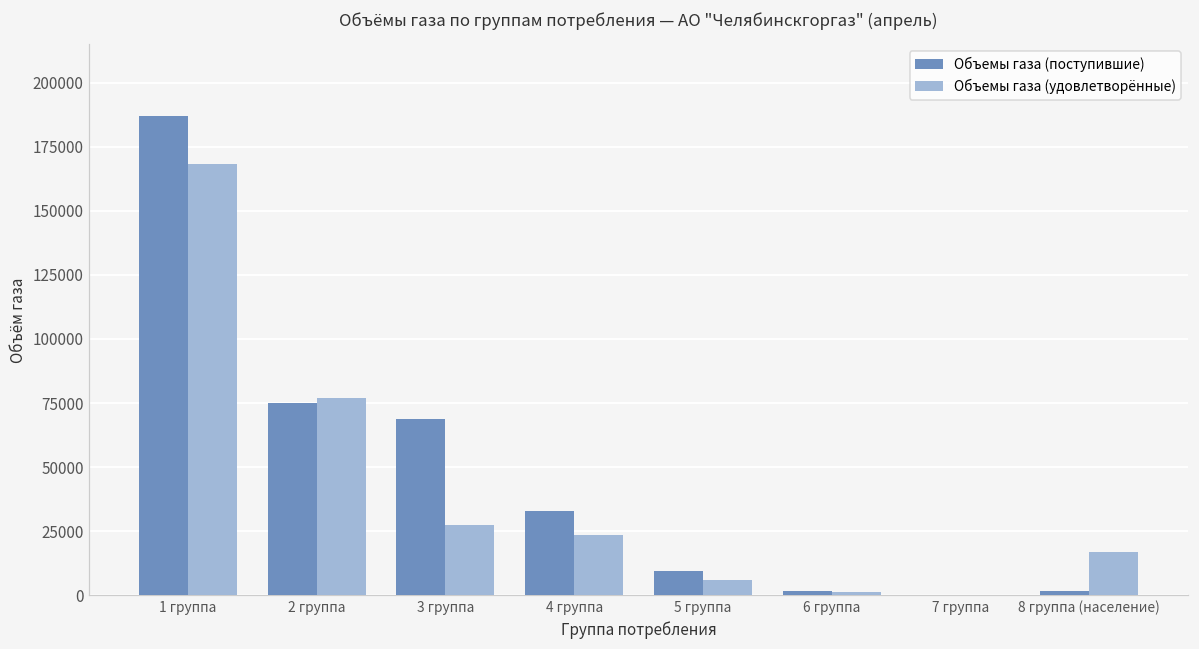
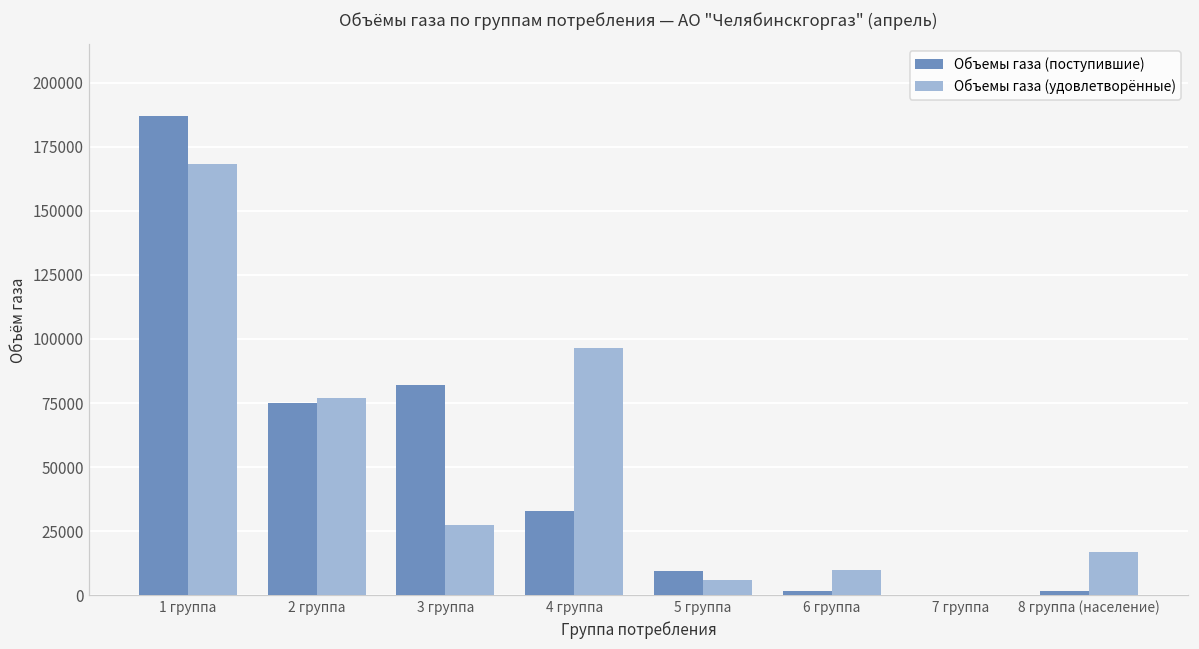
Объемы газа (поступившие), 3 группа: 69000 -> 82000
Объемы газа (удовлетворённые), 4 группа: 24000 -> 96000
Объемы газа (удовлетворённые), 6 группа: 1000 -> 10000
